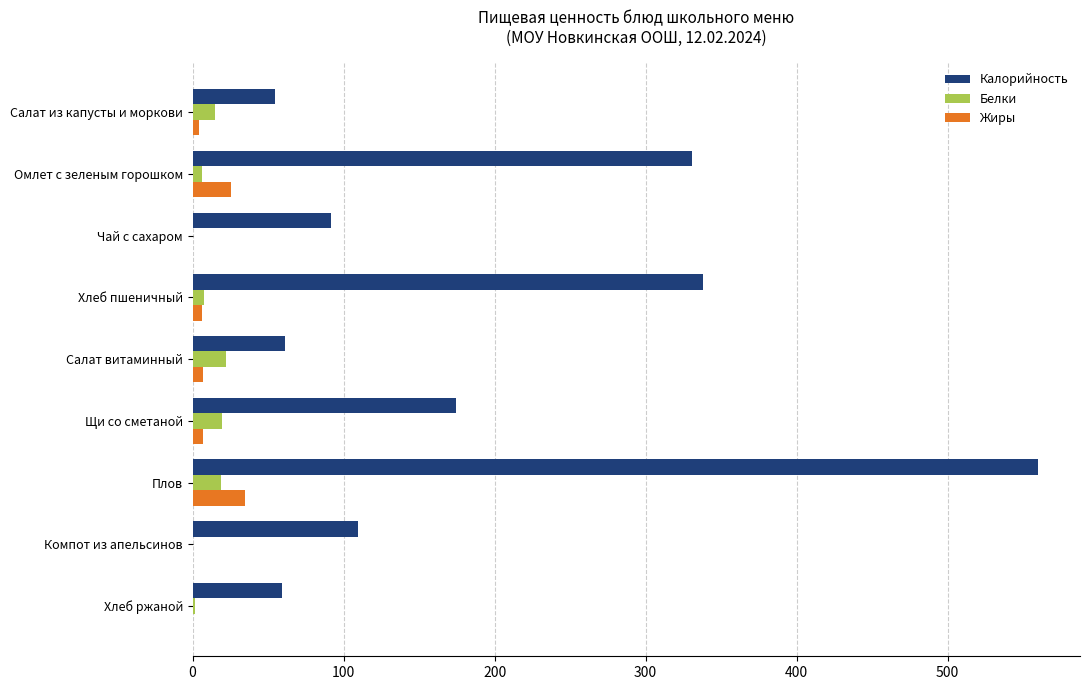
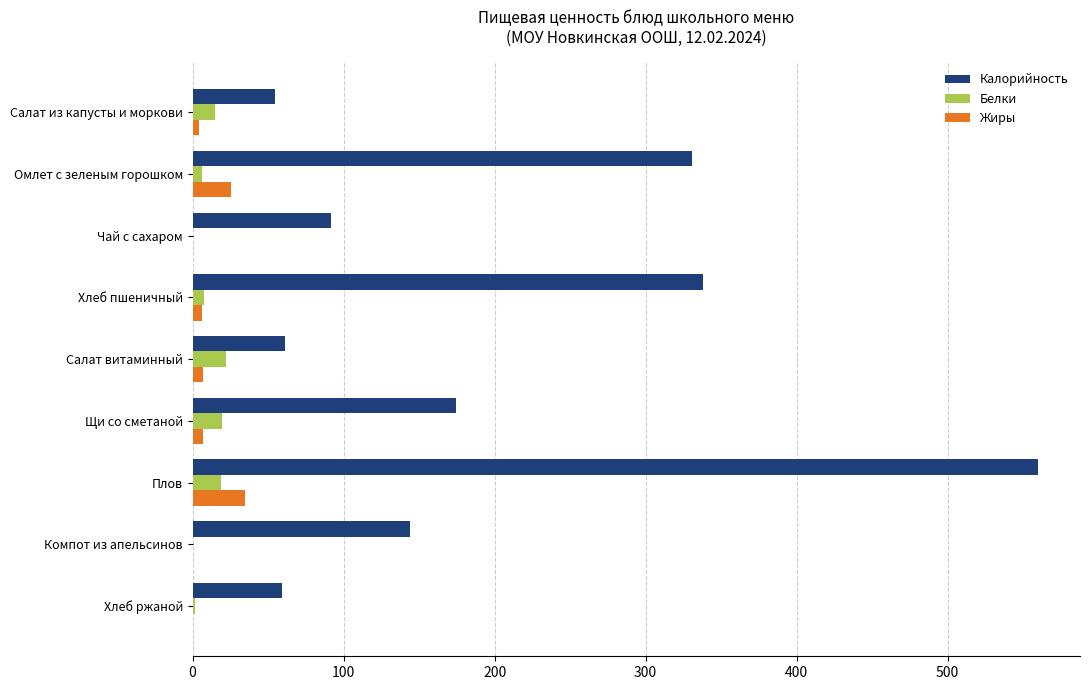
Калорийность, Компот из апельсинов: 109 -> 144
